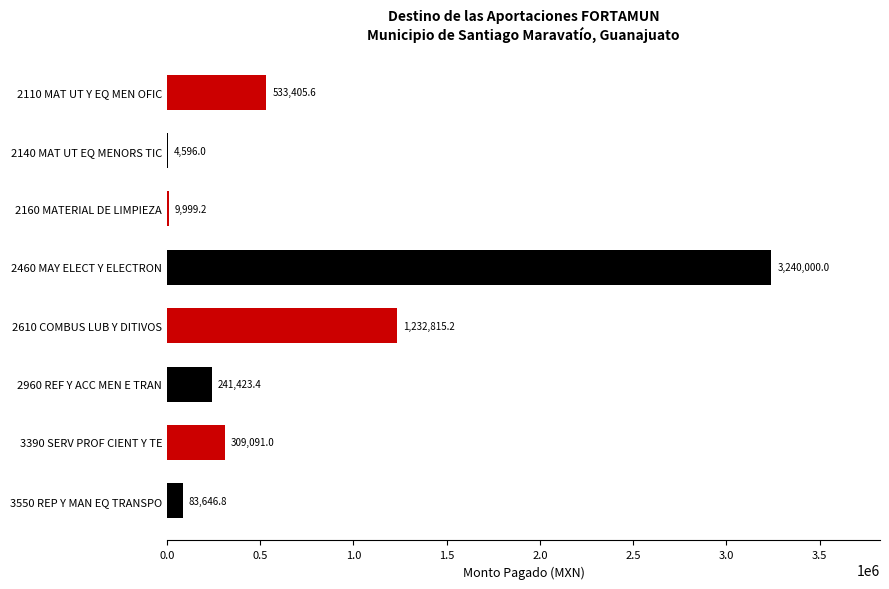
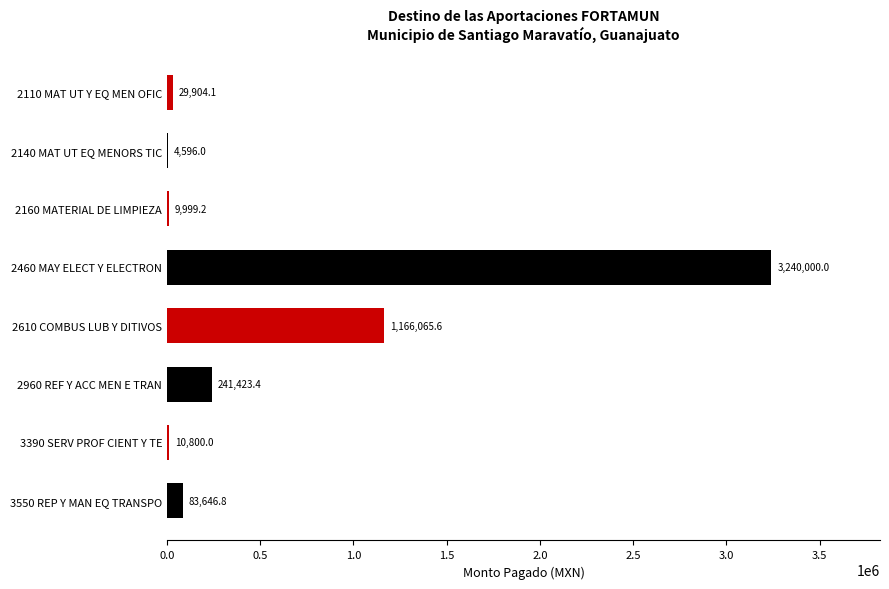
2110 MAT UT Y EQ MEN OFIC: 533,405.6 -> 29,904.1
2610 COMBUS LUB Y DITIVOS: 1,232,815.2 -> 1,166,065.6
3390 SERV PROF CIENT Y TE: 309,091.0 -> 10,800.0
